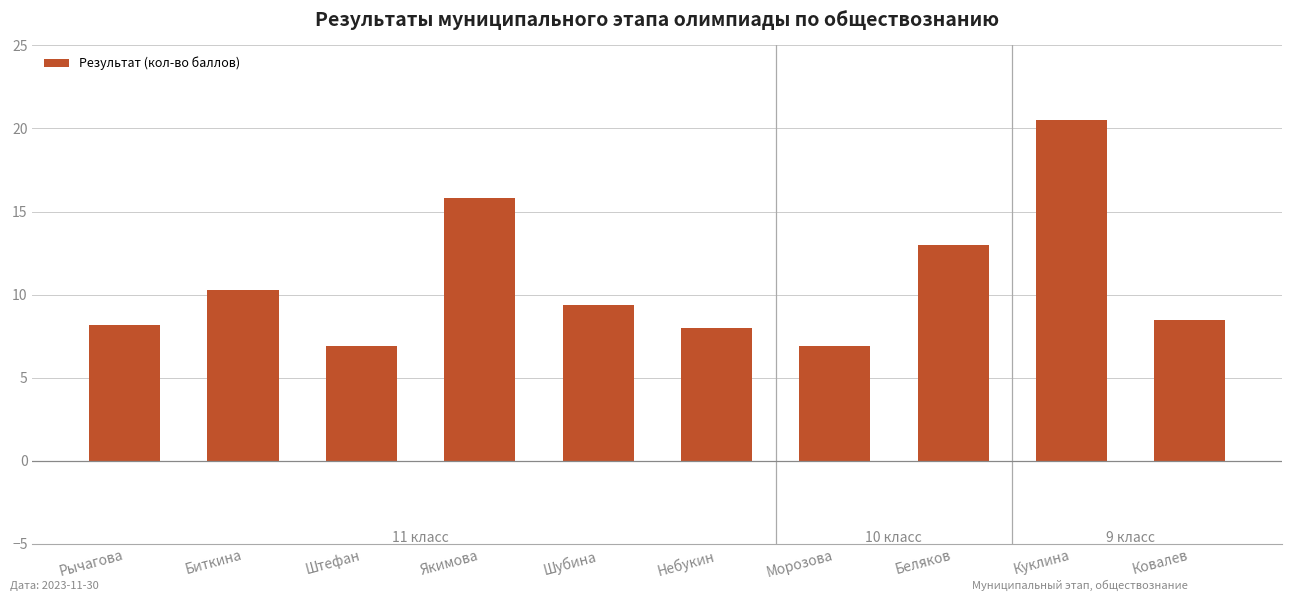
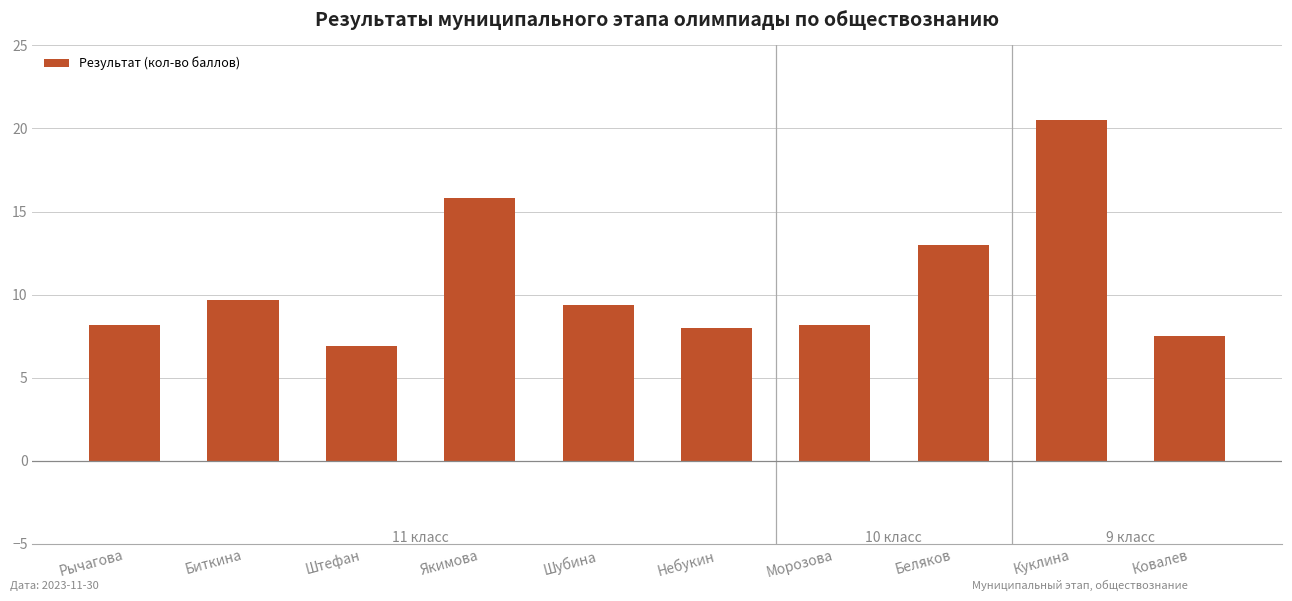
Биткина: 10.3 -> 9.7
Морозова: 6.9 -> 8.2
Ковалев: 8.5 -> 7.5
